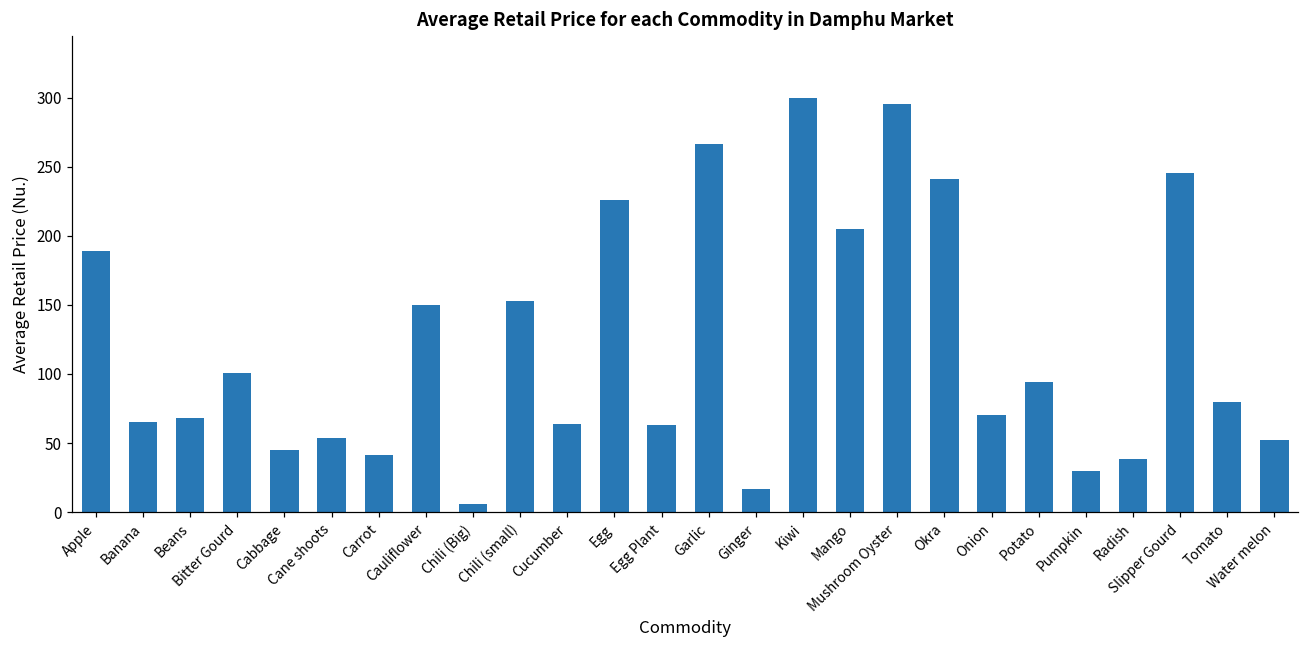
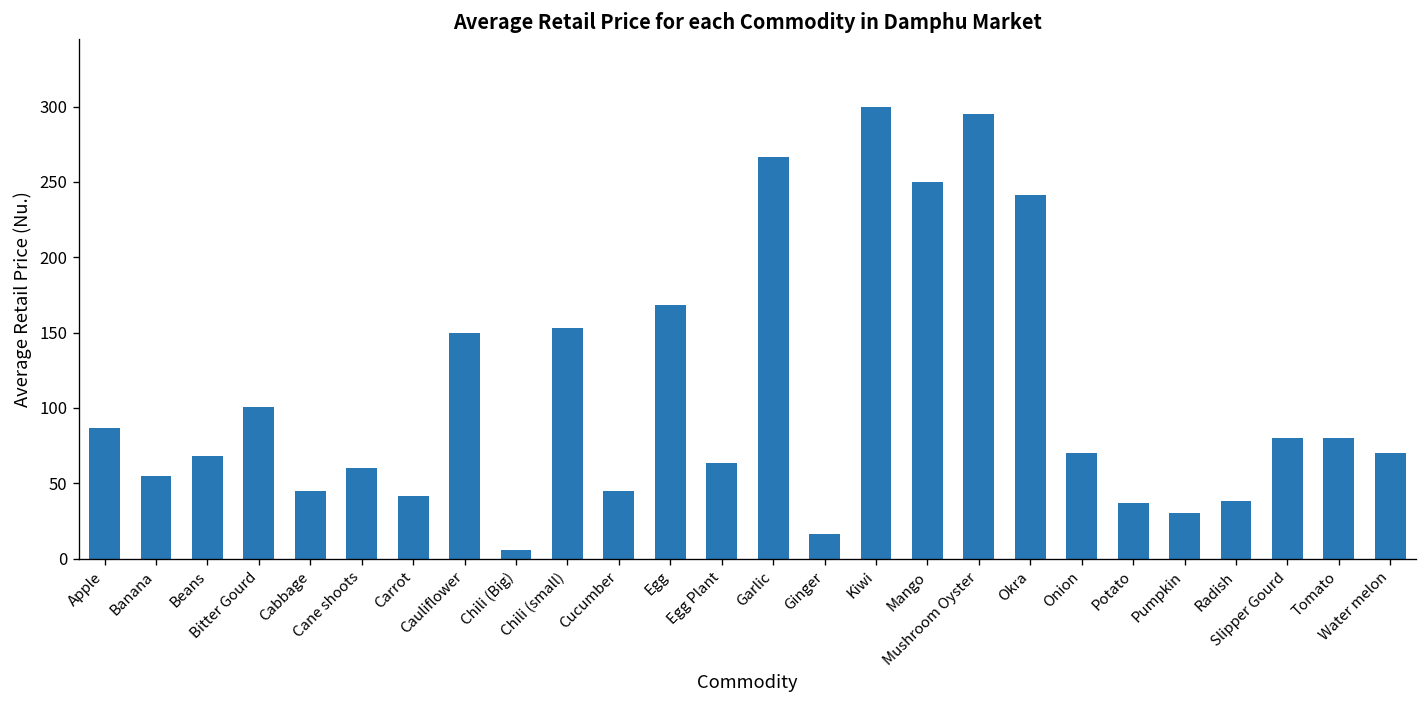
Apple: 189 -> 87
Banana: 65 -> 55
Cane shoots: 53 -> 60
Cucumber: 64 -> 45
Egg: 226 -> 168
Mango: 205 -> 250
Potato: 94 -> 37
Slipper Gourd: 246 -> 80
Water melon: 52 -> 70
